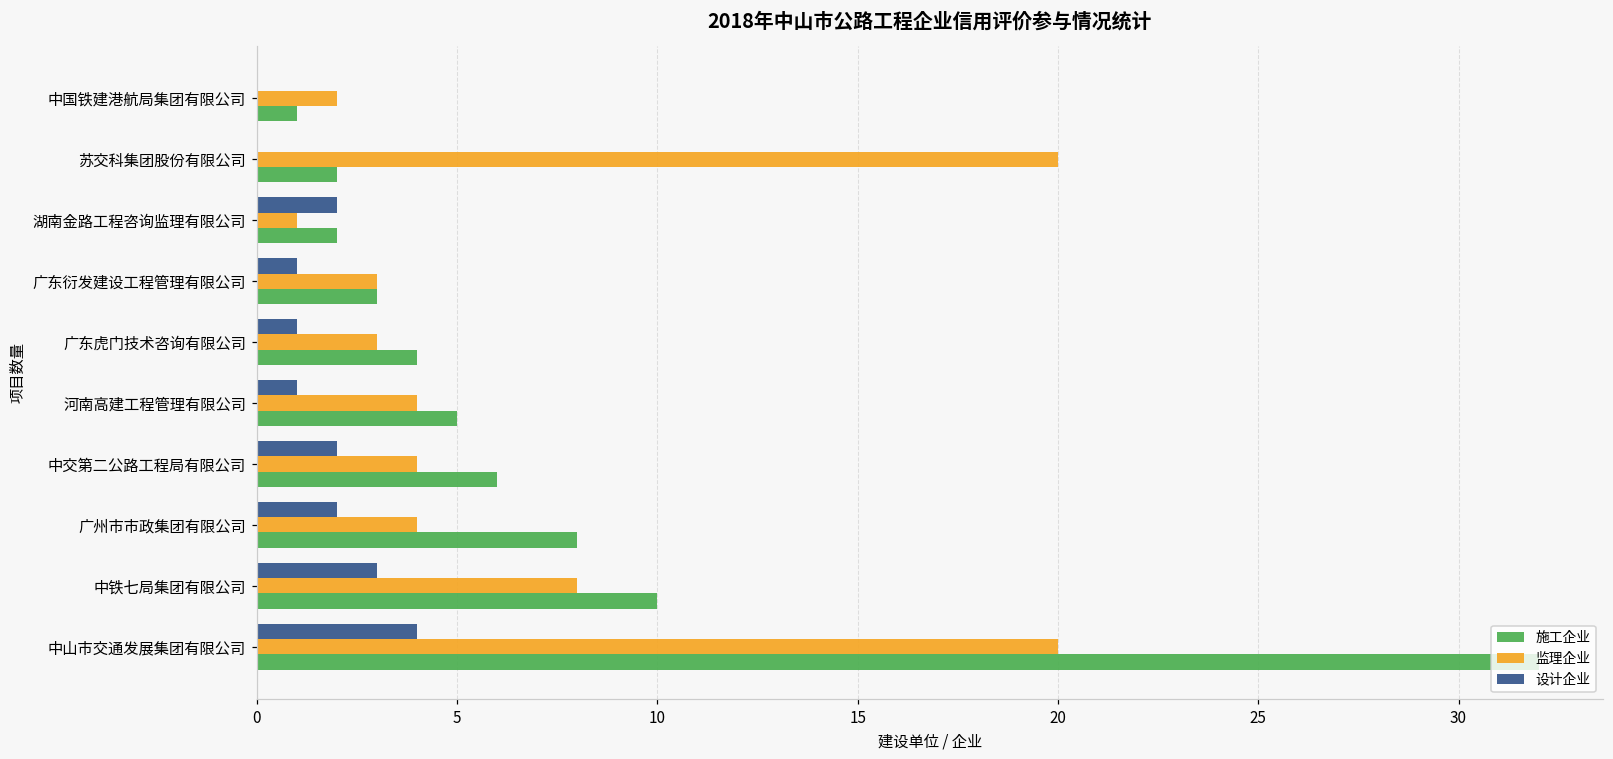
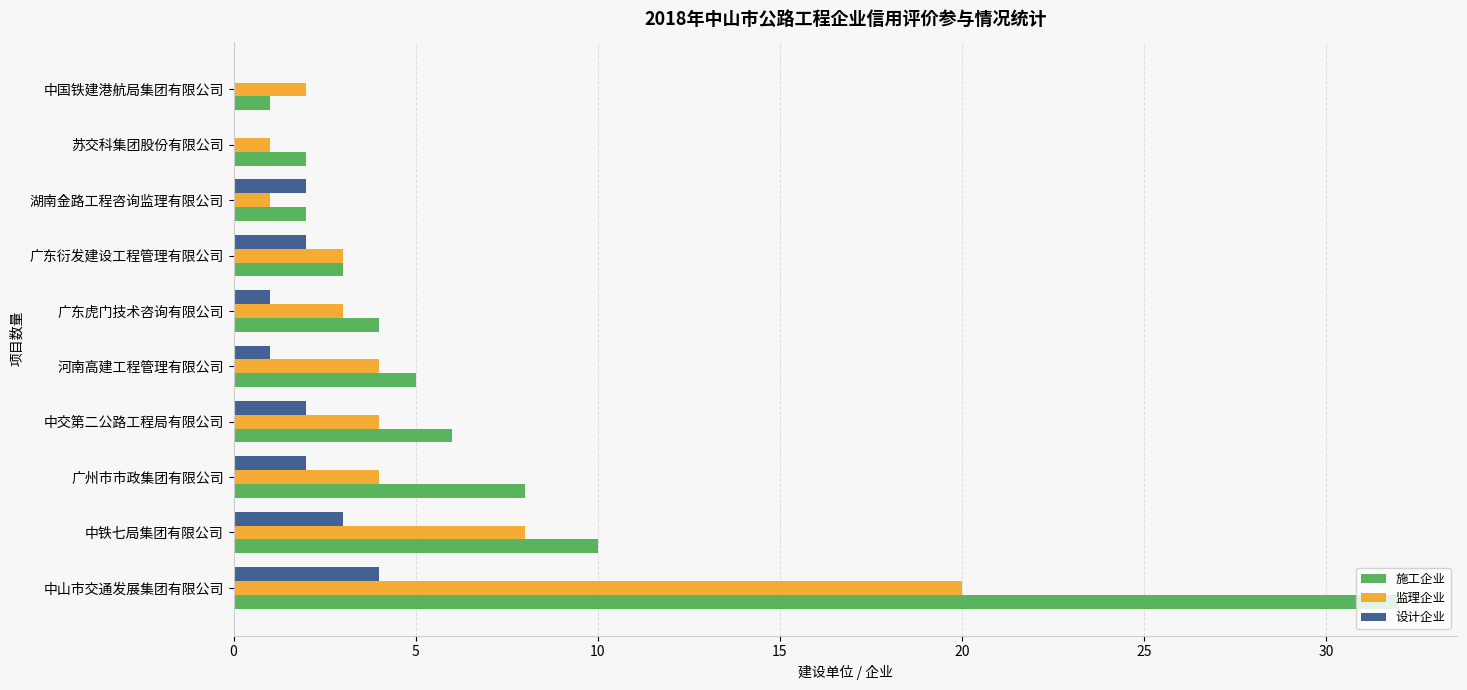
监理企业, 苏交科集团股份有限公司: 20 -> 1
设计企业, 广东衍发建设工程管理有限公司: 1 -> 2
